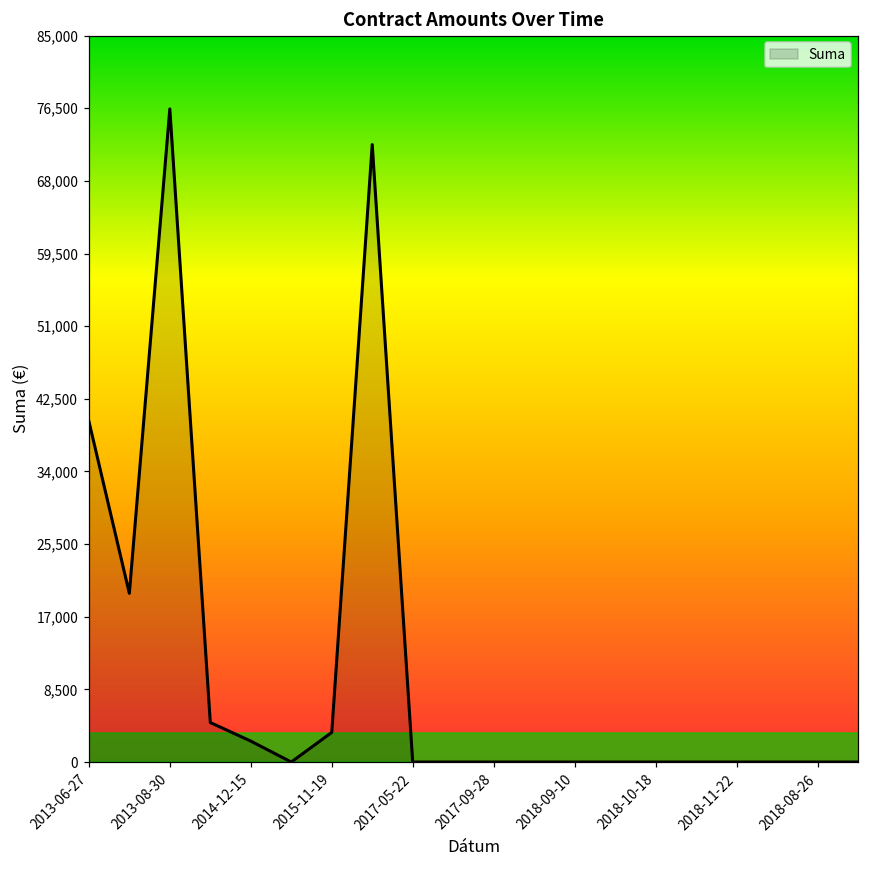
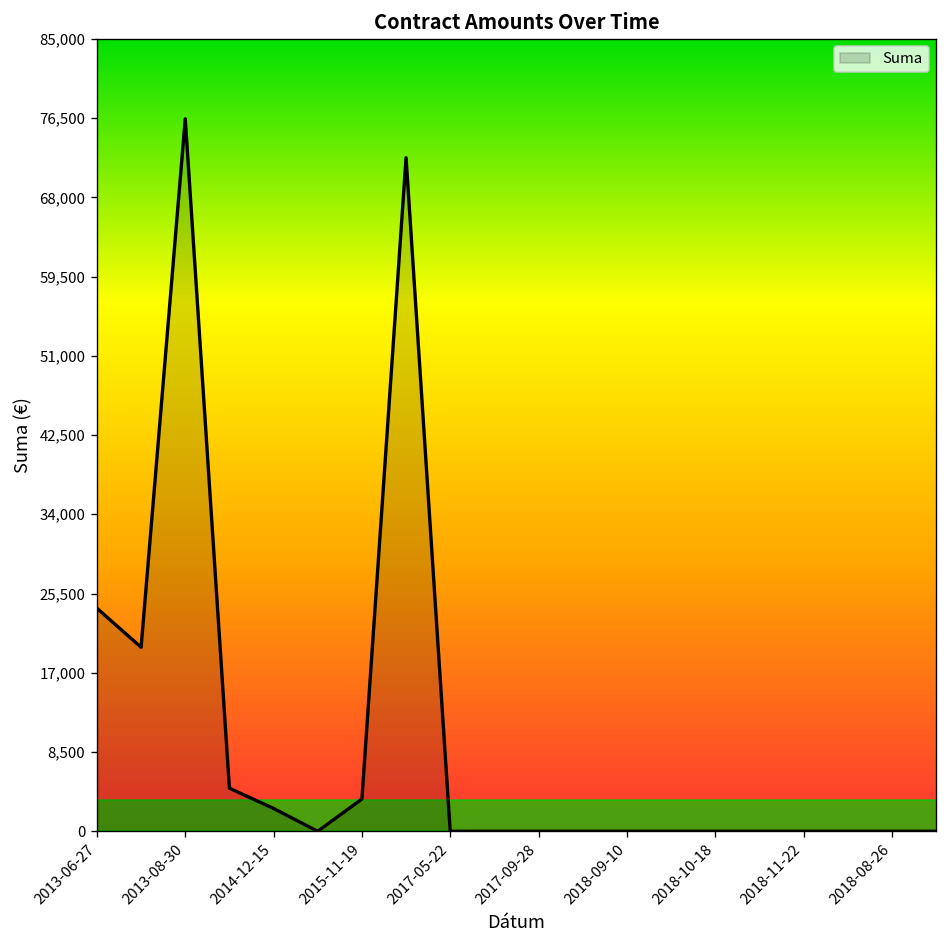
2013-06-27: 40,000 -> 24,000
